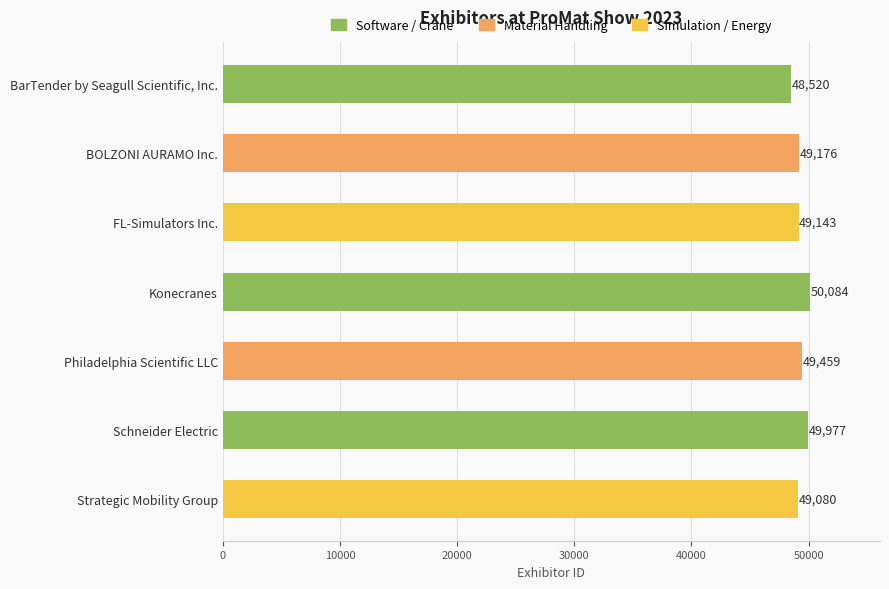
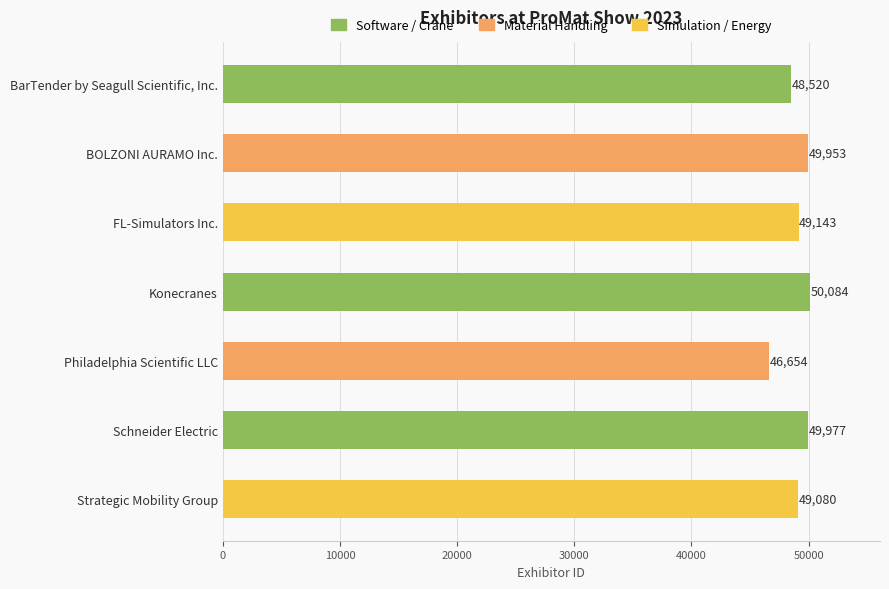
BOLZONI AURAMO Inc.: 49,176 -> 49,953
Philadelphia Scientific LLC: 49,459 -> 46,654
